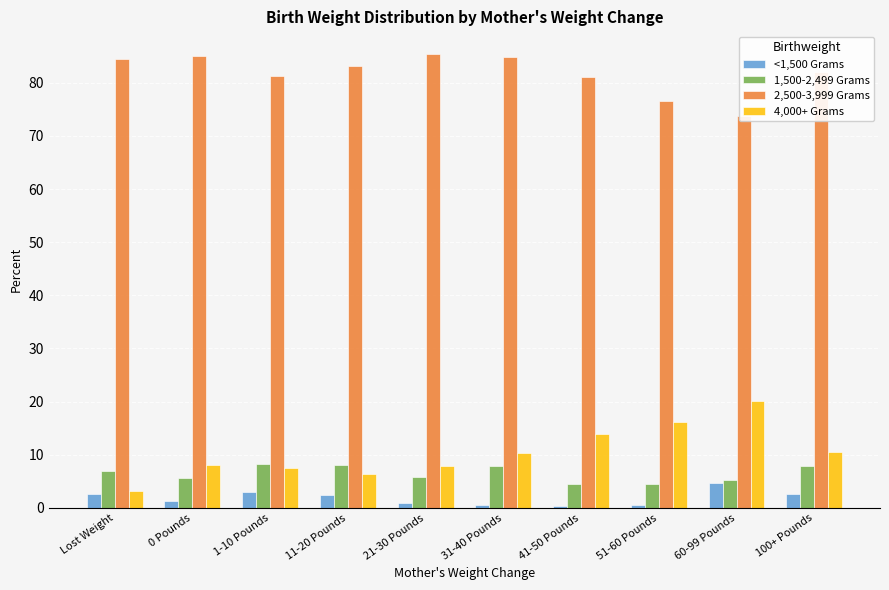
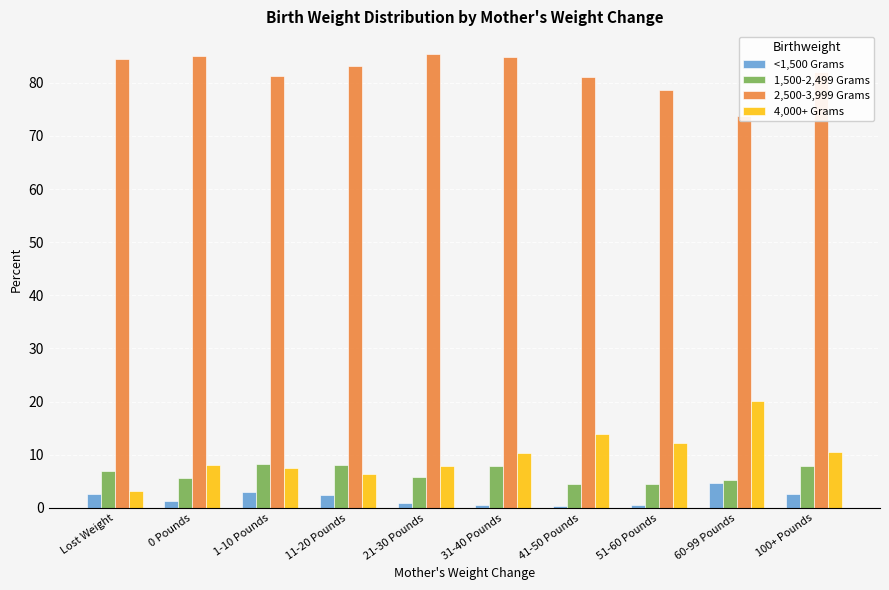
2,500-3,999 Grams, 51-60 Pounds: 77 -> 79
4,000+ Grams, 51-60 Pounds: 16 -> 12
